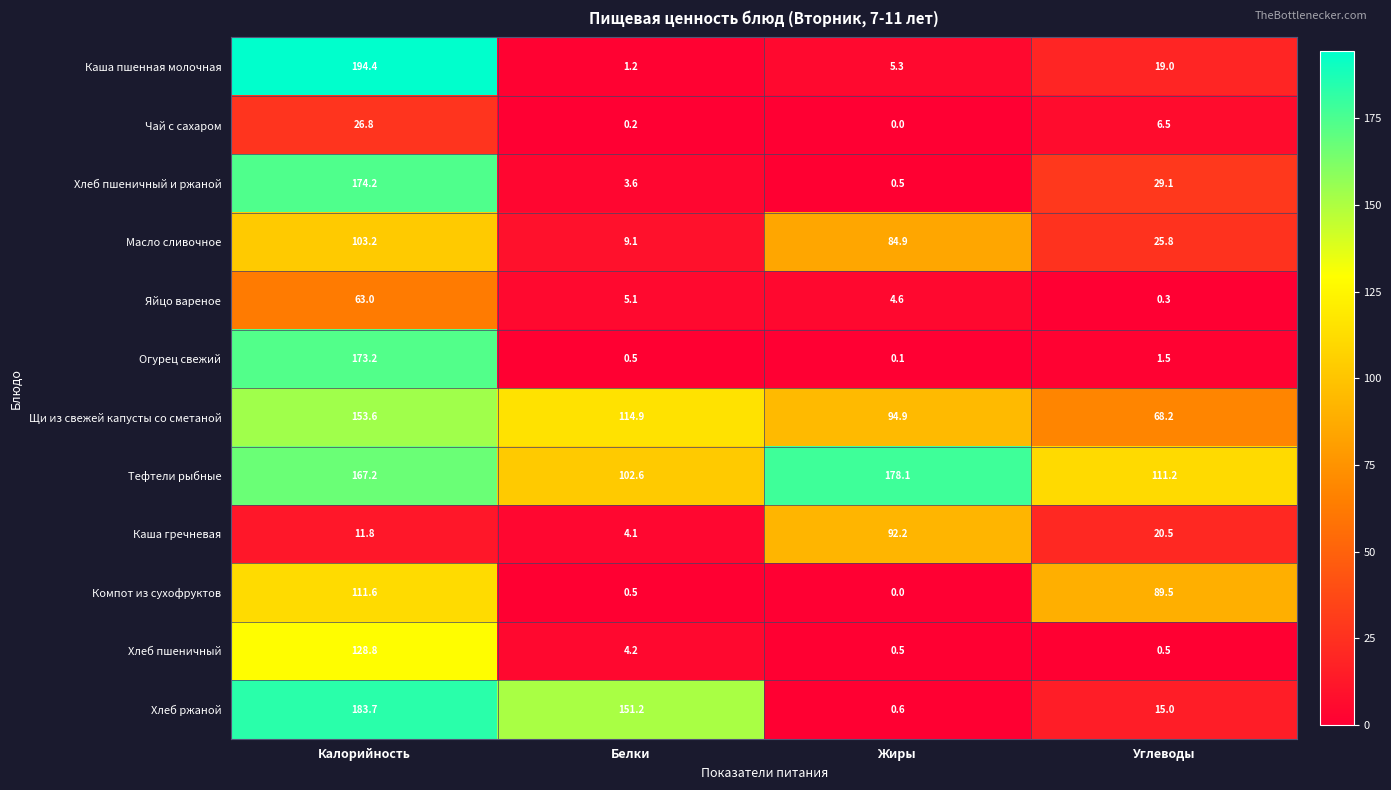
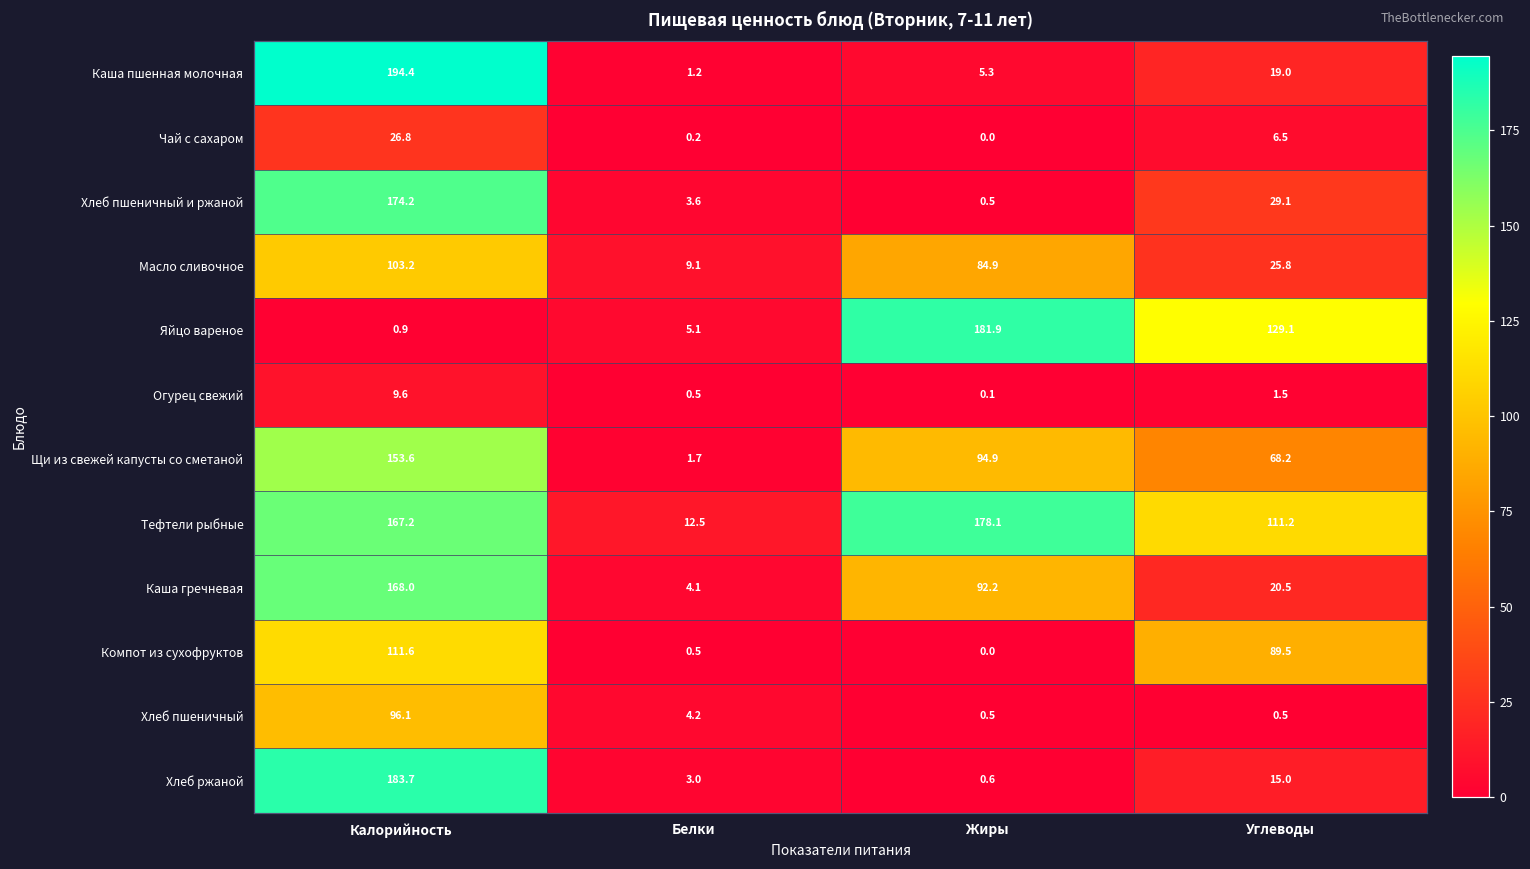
Яйцо вареное, Калорийность: 63.0 -> 0.9
Яйцо вареное, Жиры: 4.6 -> 181.9
Яйцо вареное, Углеводы: 0.3 -> 129.1
Огурец свежий, Калорийность: 173.2 -> 9.6
Щи из свежей капусты со сметаной, Белки: 114.9 -> 1.7
Тефтели рыбные, Белки: 102.6 -> 12.5
Каша гречневая, Калорийность: 11.8 -> 168.0
Хлеб пшеничный, Калорийность: 128.8 -> 96.1
Хлеб ржаной, Белки: 151.2 -> 3.0
